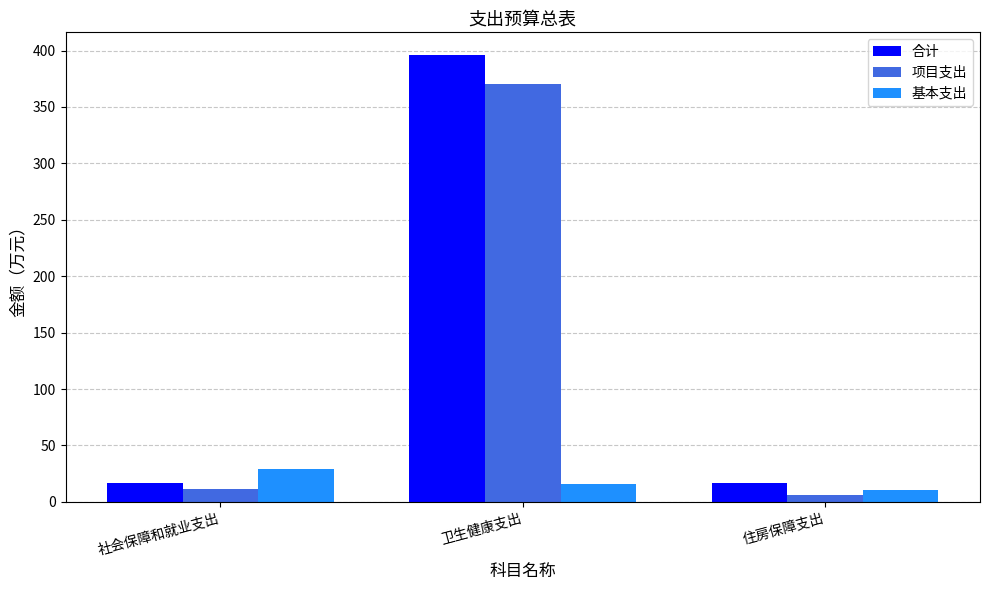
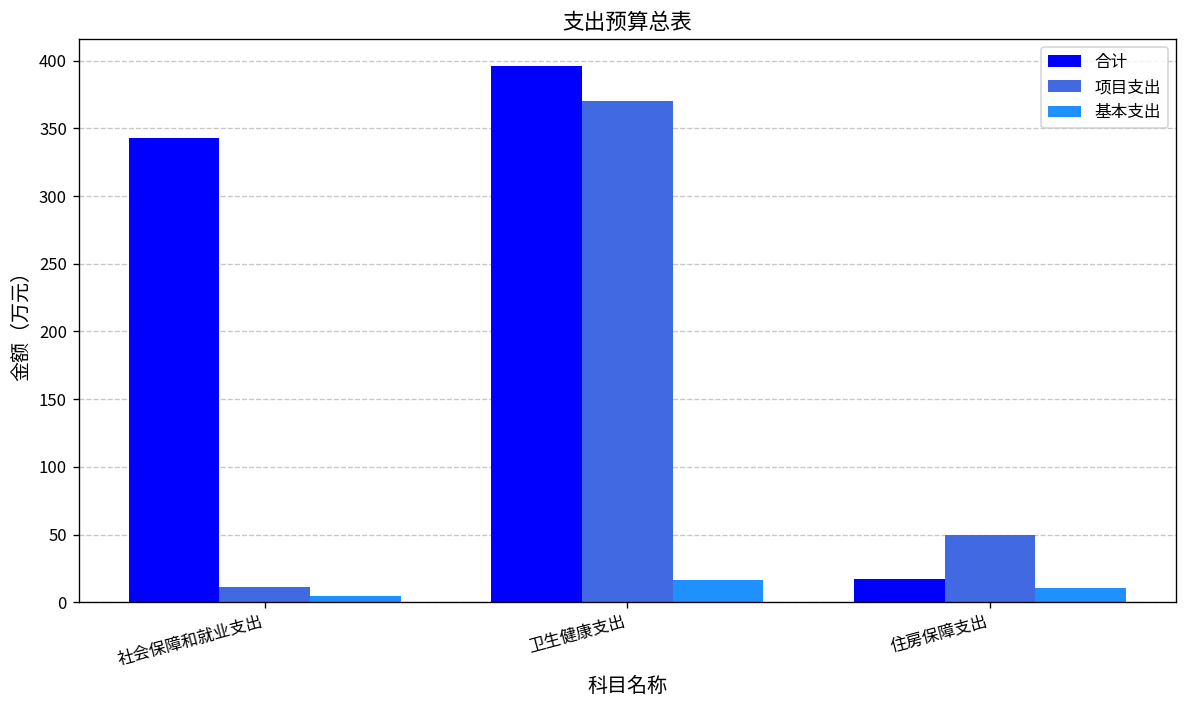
合计, 社会保障和就业支出: 16 -> 343
基本支出, 社会保障和就业支出: 30 -> 5
项目支出, 住房保障支出: 6 -> 50
